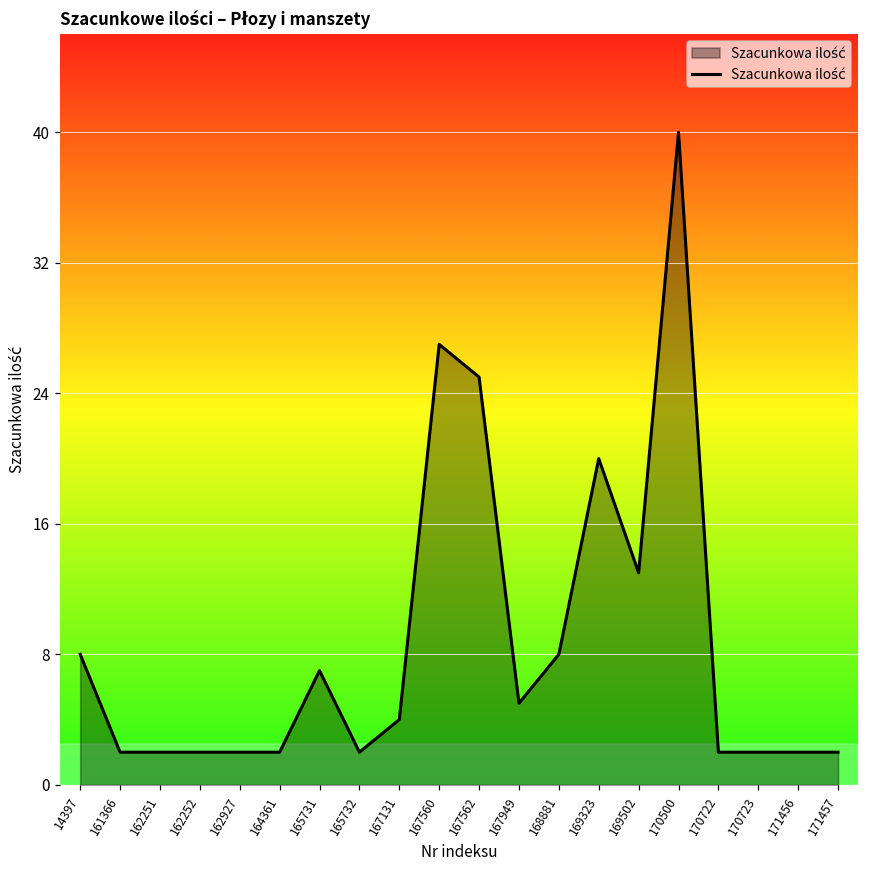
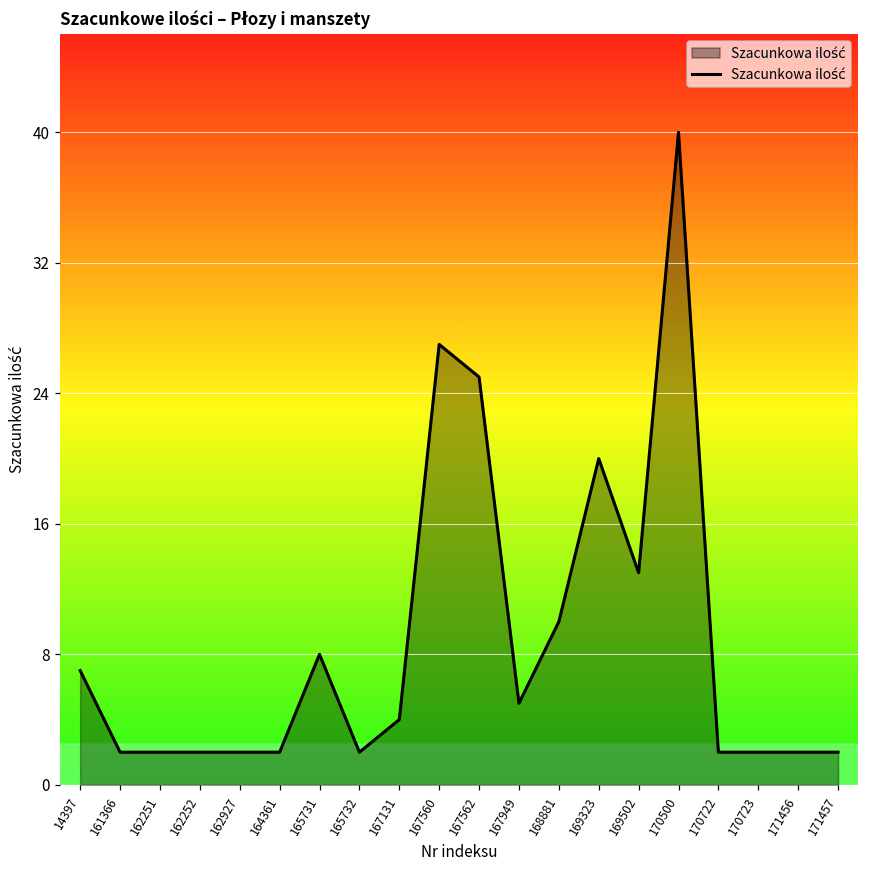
14397: 8 -> 7
165731: 7 -> 8
168881: 8 -> 10
